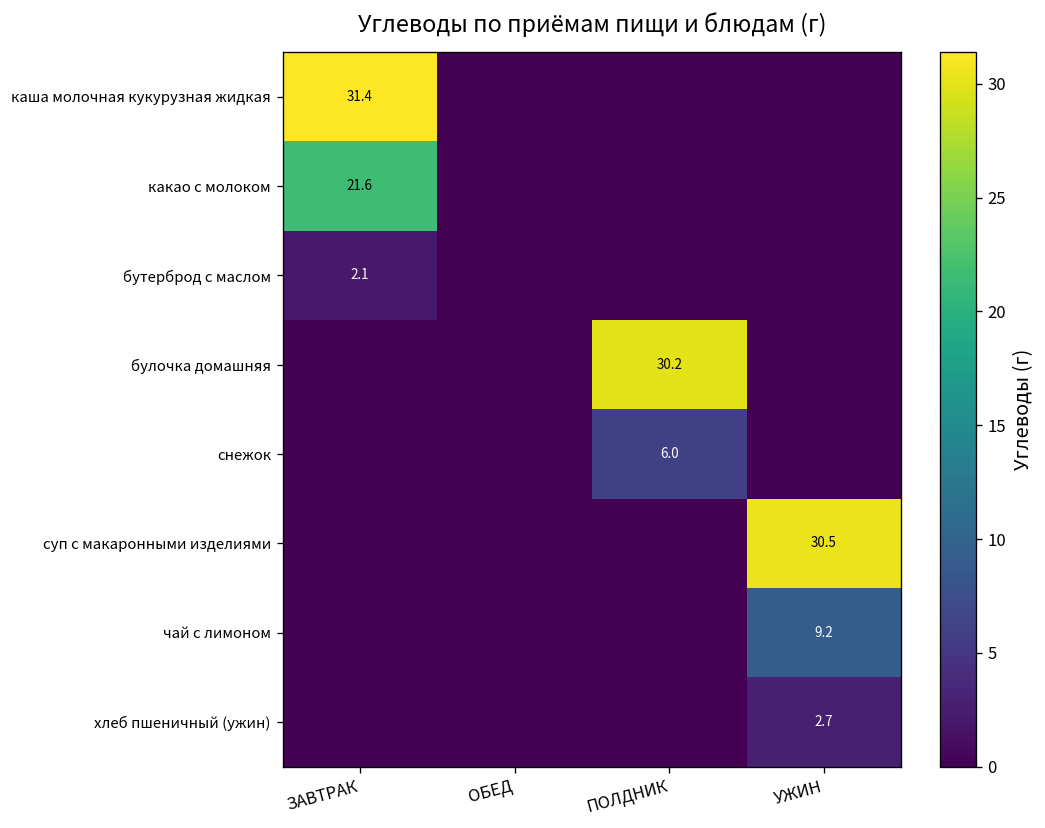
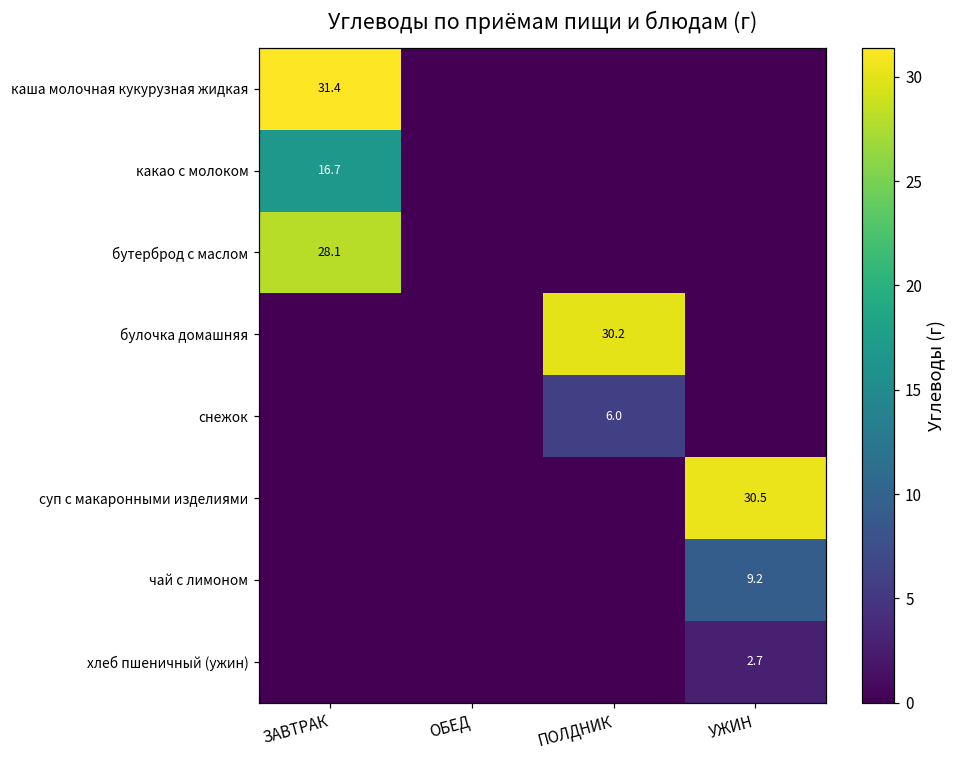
какао с молоком, ЗАВТРАК: 21.6 -> 16.7
бутерброд с маслом, ЗАВТРАК: 2.1 -> 28.1
